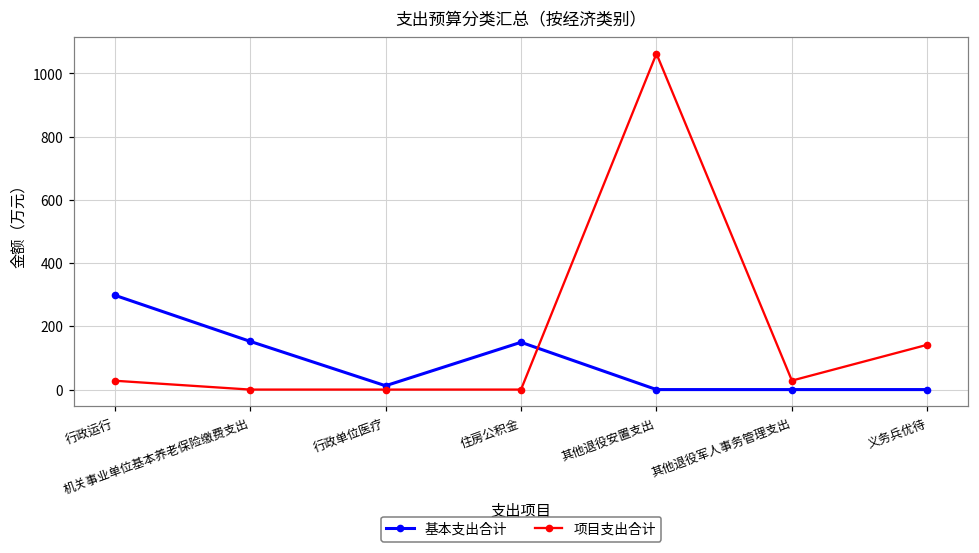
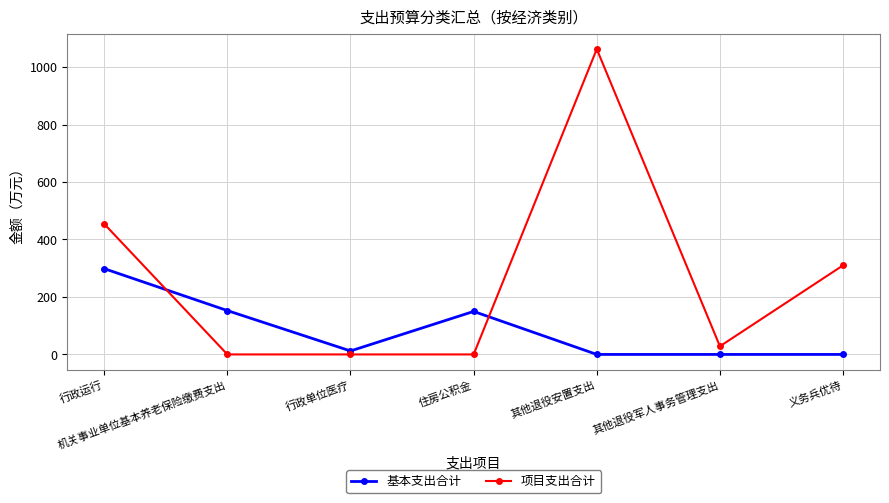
项目支出合计, 行政运行: 30 -> 450
项目支出合计, 义务兵优待: 140 -> 310
